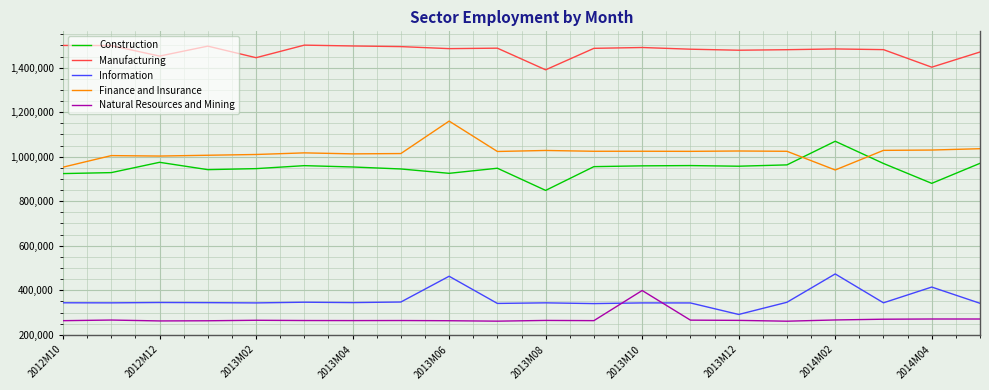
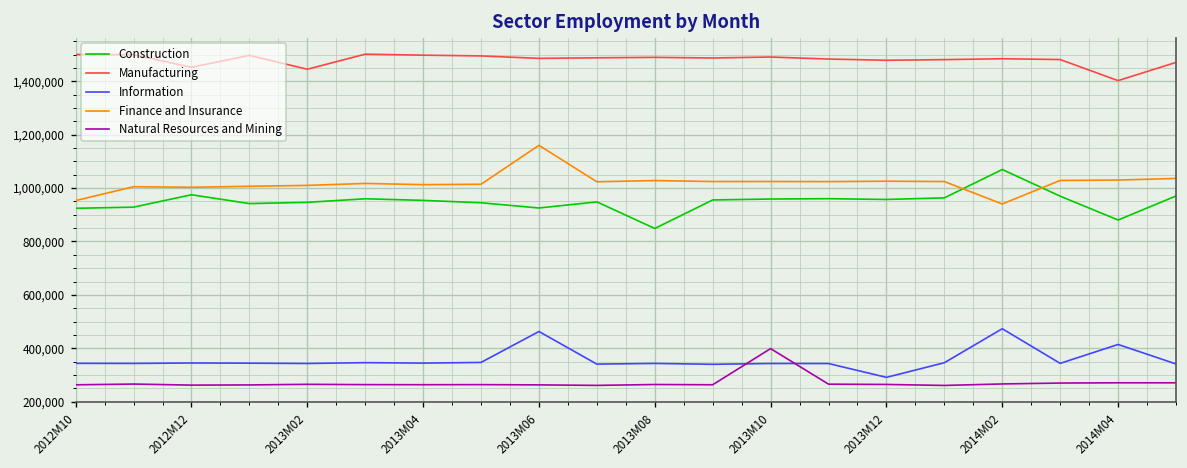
Manufacturing, 2013M08: 1,390,000 -> 1,490,000
